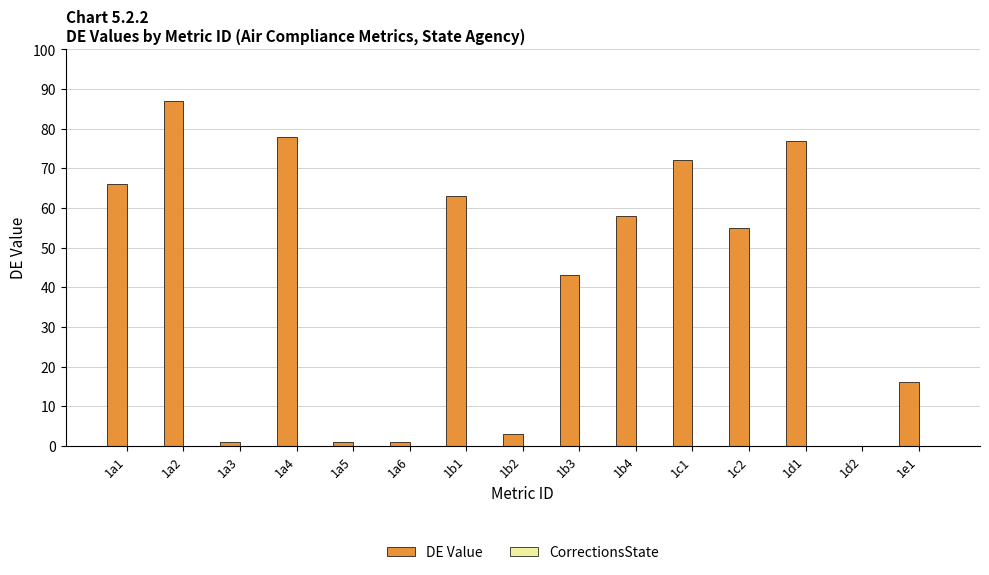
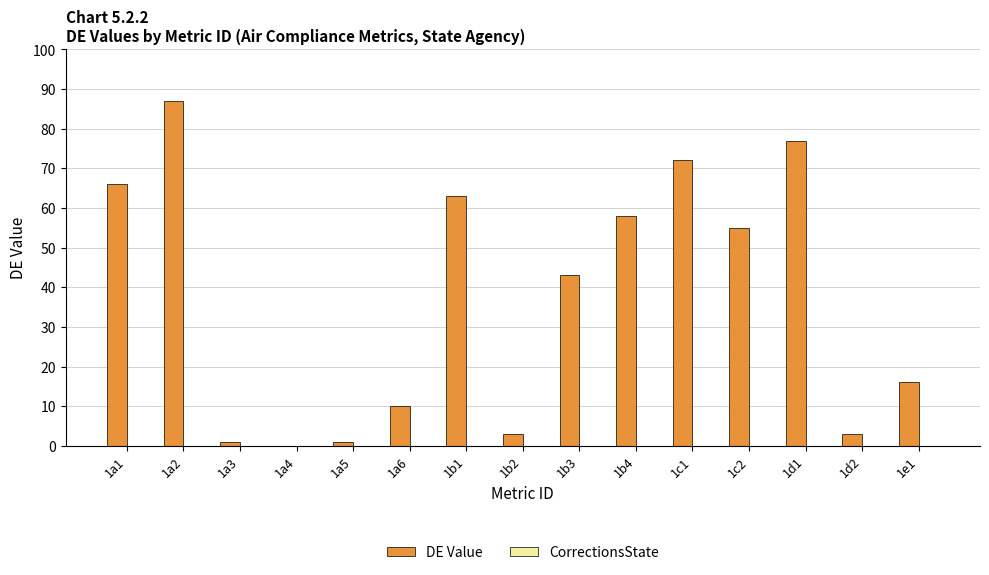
DE Value, 1a4: 78 -> 0
DE Value, 1a6: 1 -> 10
DE Value, 1d2: 0 -> 3
